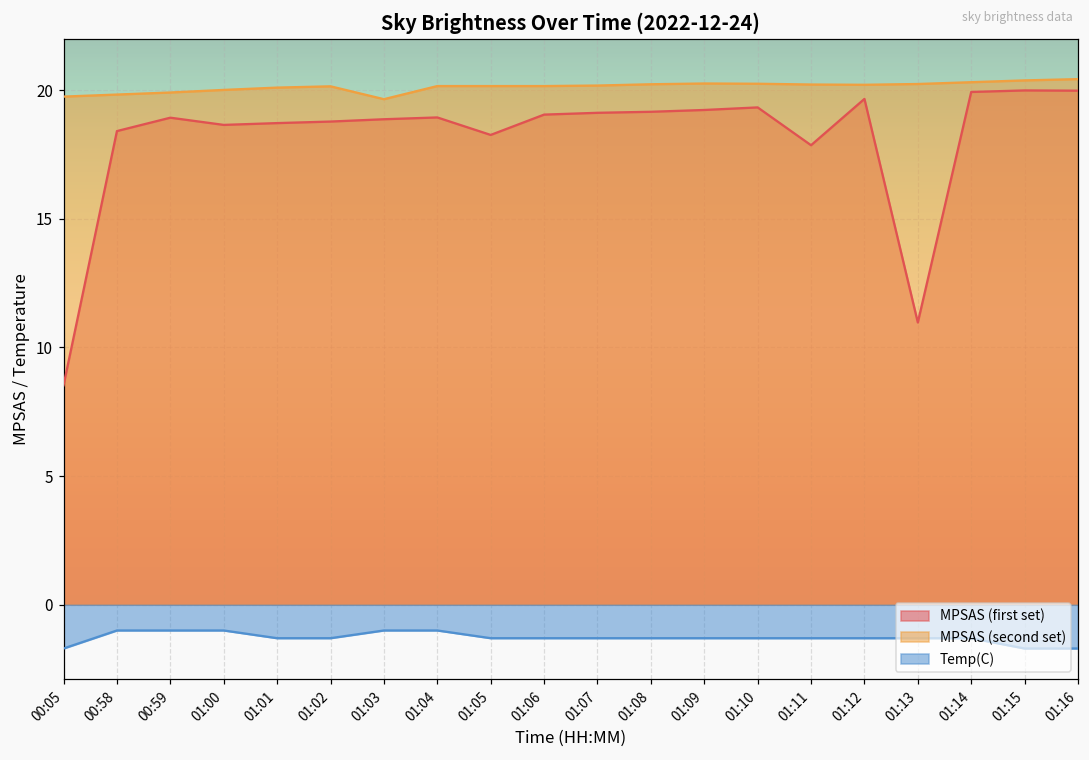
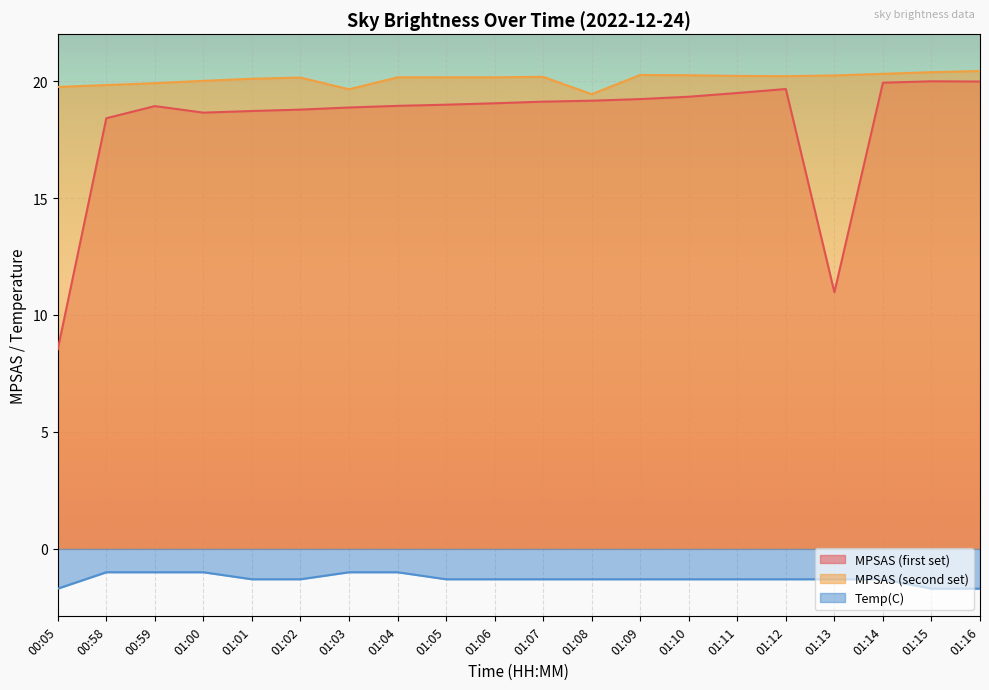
MPSAS (first set), 01:05: 18.3 -> 19.0
MPSAS (second set), 01:08: 20.2 -> 19.4
MPSAS (first set), 01:11: 17.9 -> 19.5
